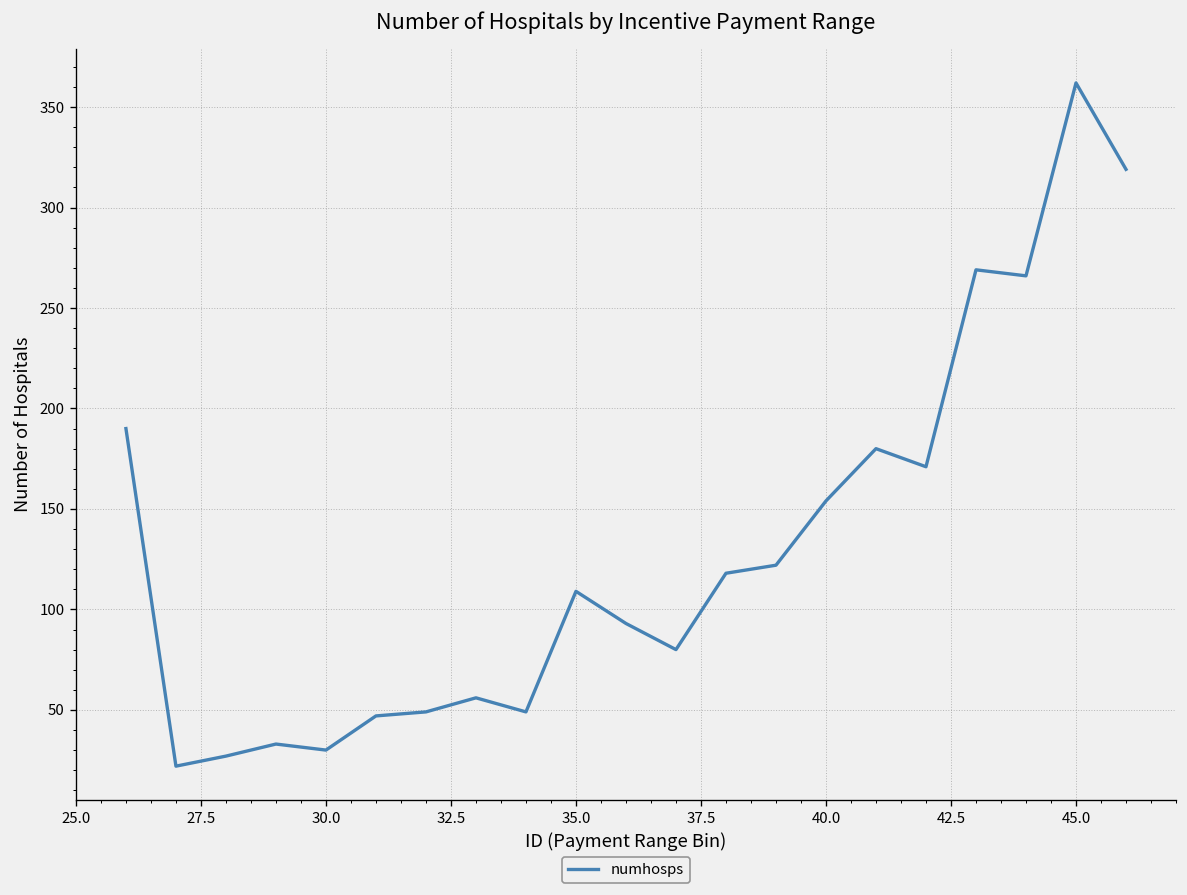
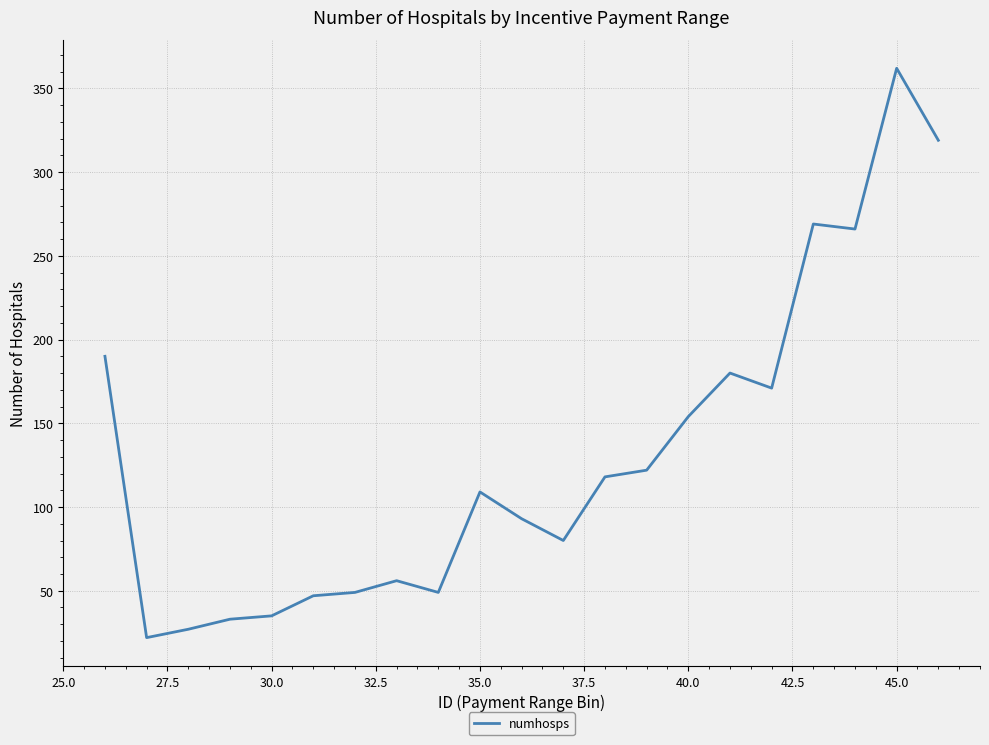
30.0: 30 -> 35
